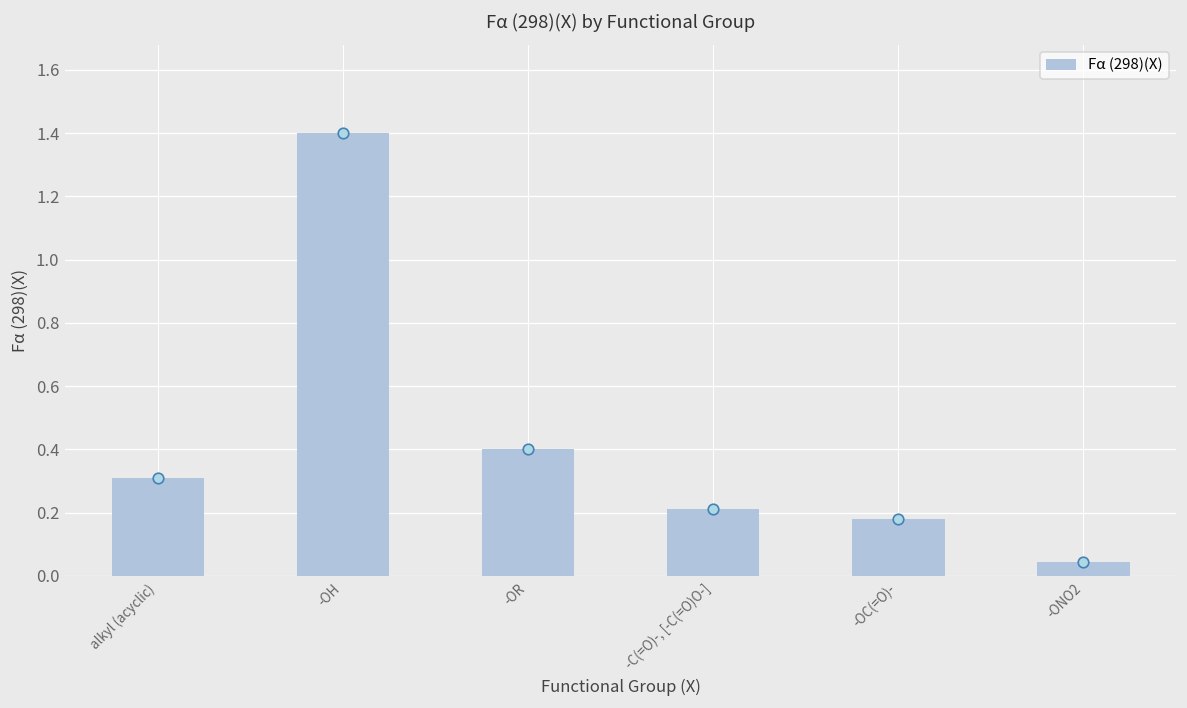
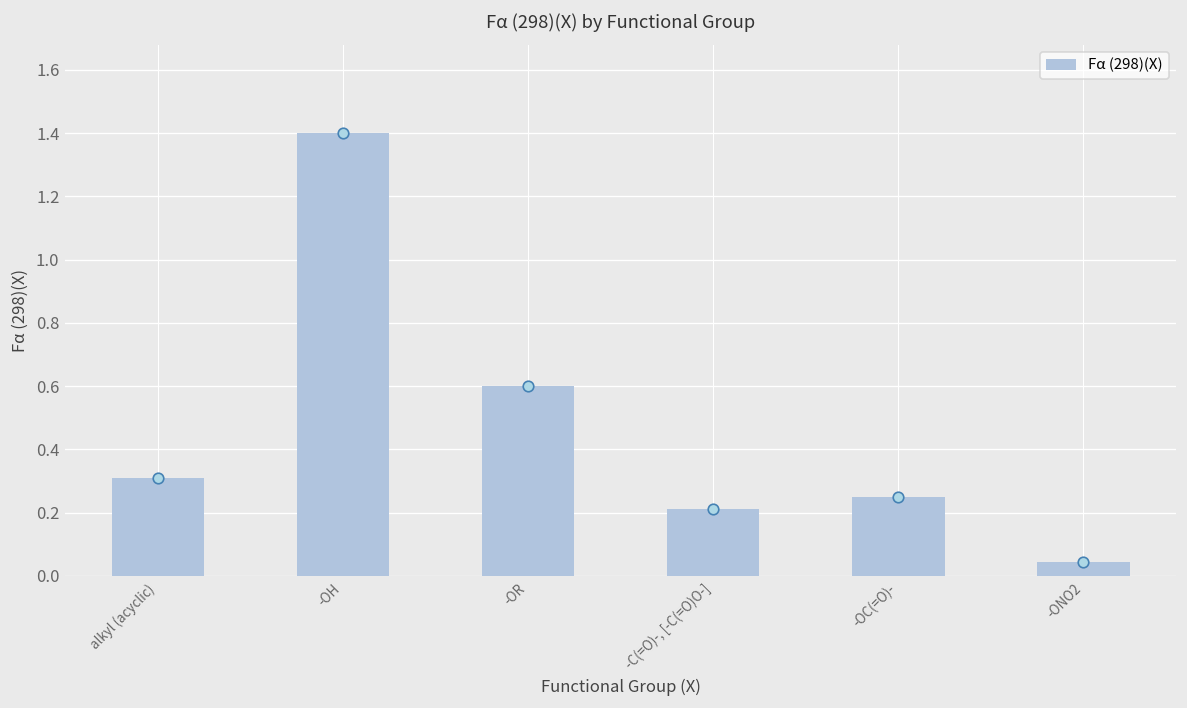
-OR: 0.4 -> 0.6
-OC(=O)-: 0.18 -> 0.25
